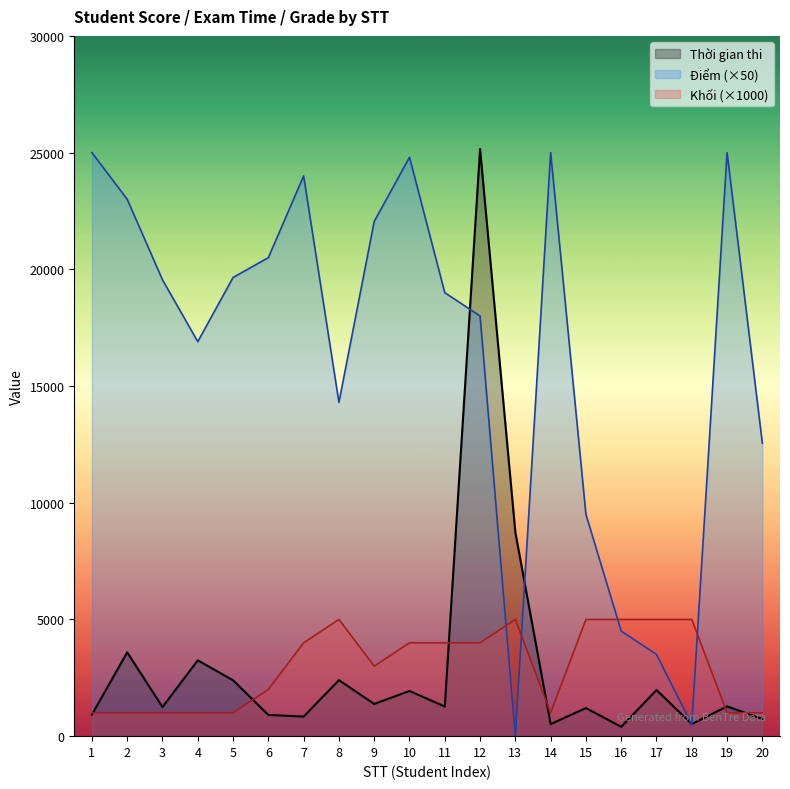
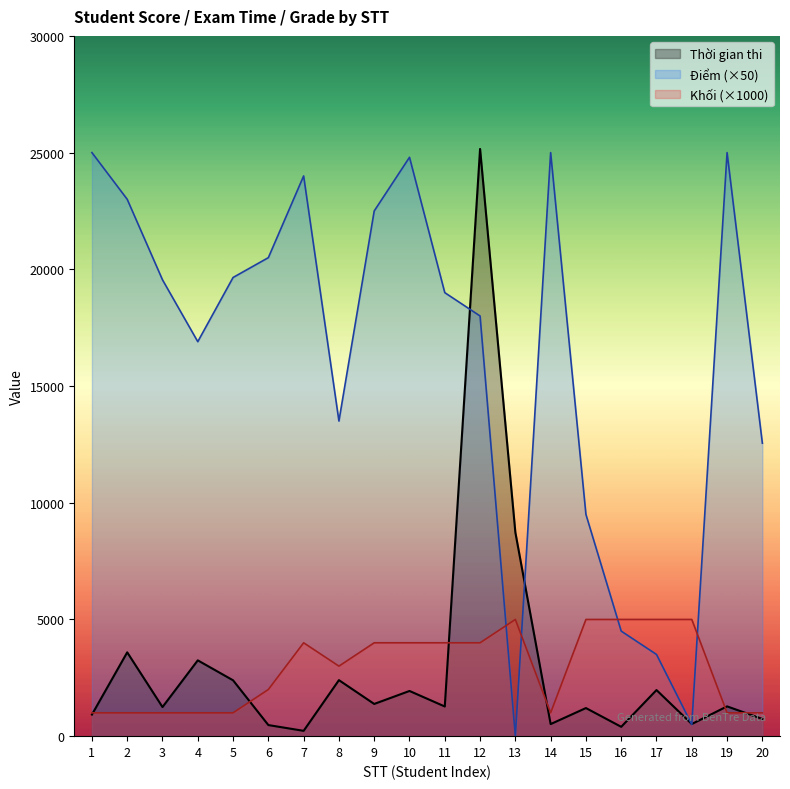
Thời gian thi, 6: 900 -> 500
Thời gian thi, 7: 800 -> 200
Điểm (×50), 8: 14300 -> 13500
Khối (×1000), 8: 5000 -> 3000
Điểm (×50), 9: 22100 -> 22500
Khối (×1000), 9: 3000 -> 4000
